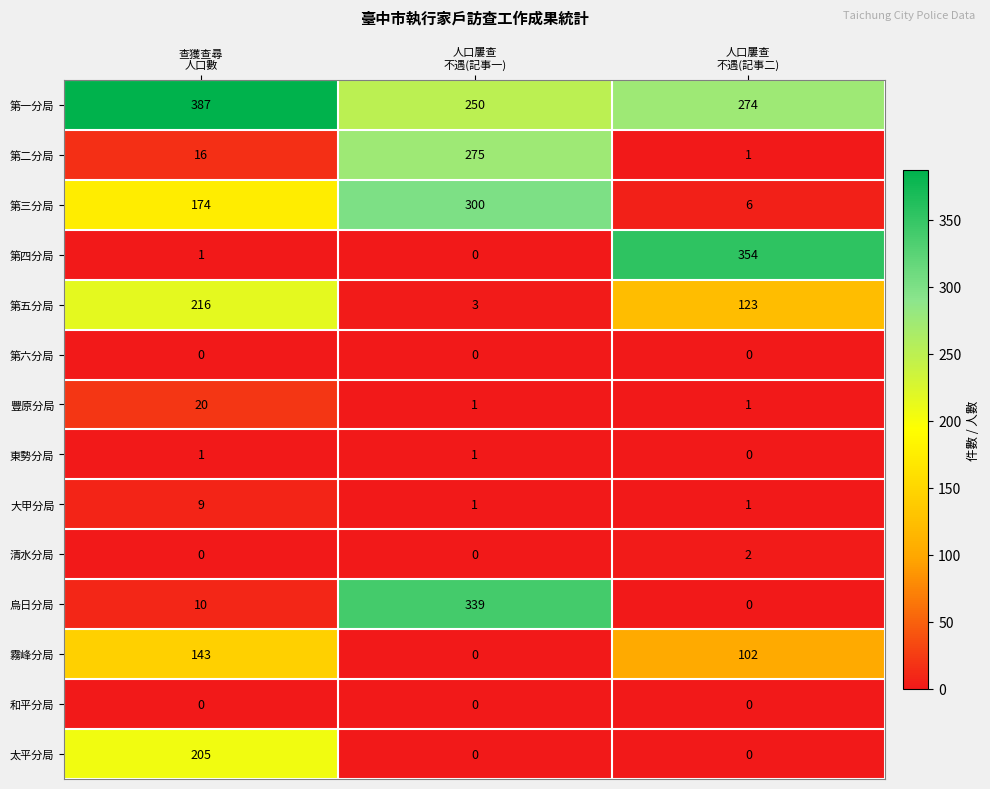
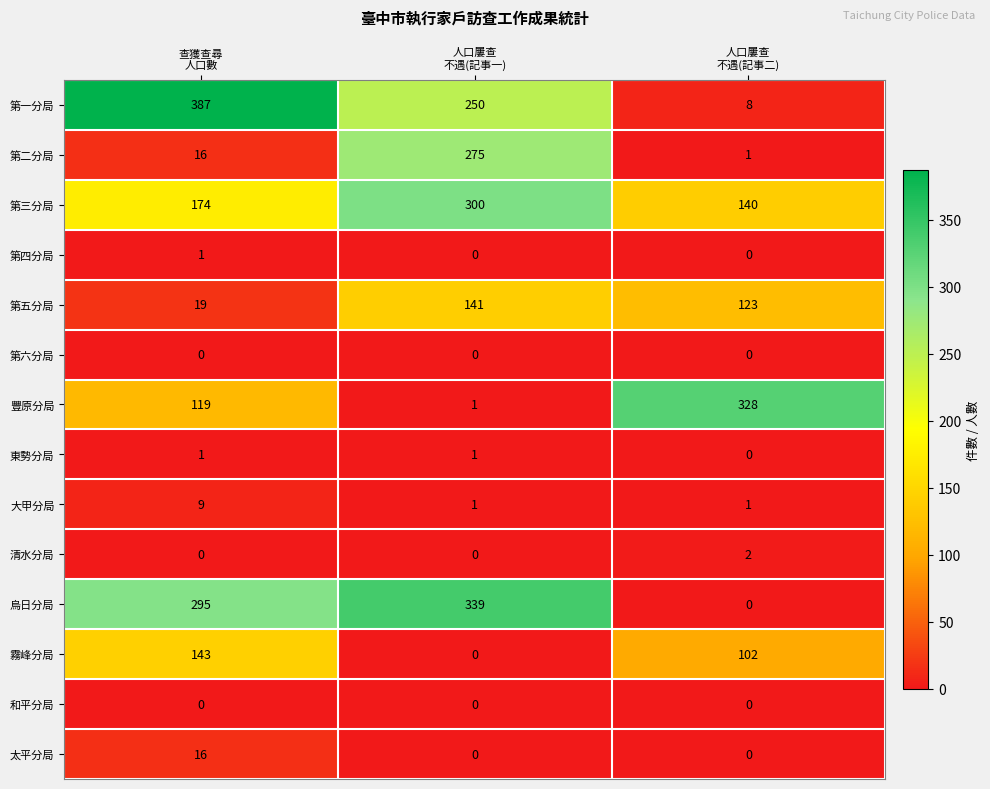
第一分局, 人口屢查 不遇(記事二): 274 -> 8
第三分局, 人口屢查 不遇(記事二): 6 -> 140
第四分局, 人口屢查 不遇(記事二): 354 -> 0
第五分局, 查獲查尋 人口數: 216 -> 19
第五分局, 人口屢查 不遇(記事一): 3 -> 141
豐原分局, 查獲查尋 人口數: 20 -> 119
豐原分局, 人口屢查 不遇(記事二): 1 -> 328
烏日分局, 查獲查尋 人口數: 10 -> 295
太平分局, 查獲查尋 人口數: 205 -> 16
